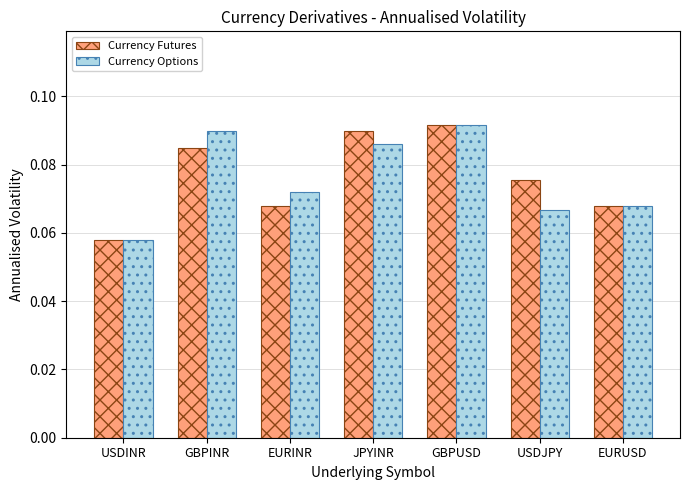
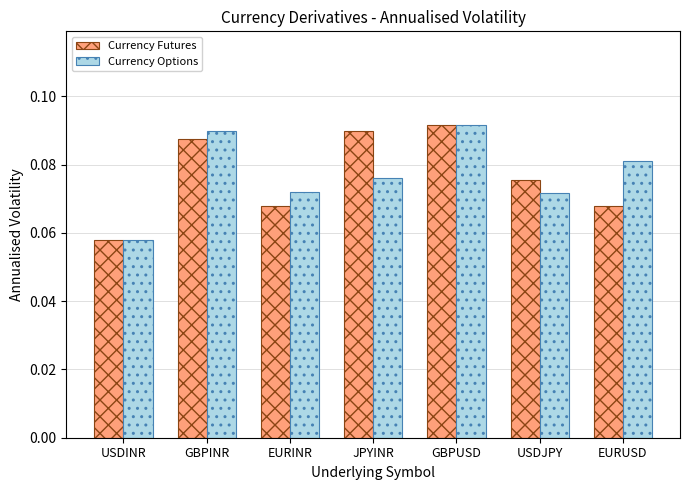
Currency Futures, GBPINR: 0.085 -> 0.088
Currency Options, JPYINR: 0.086 -> 0.076
Currency Options, USDJPY: 0.067 -> 0.072
Currency Options, EURUSD: 0.068 -> 0.081
